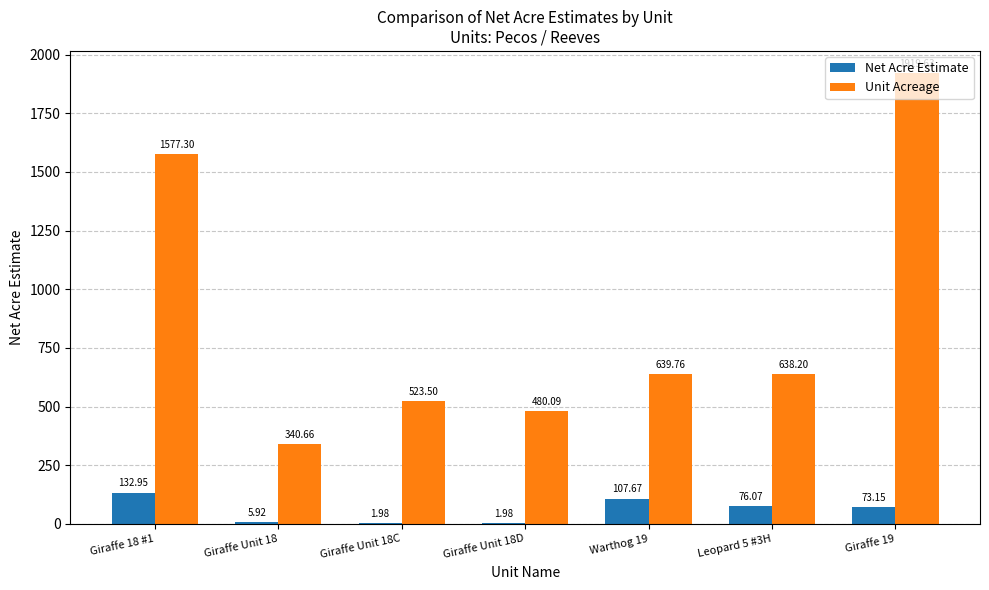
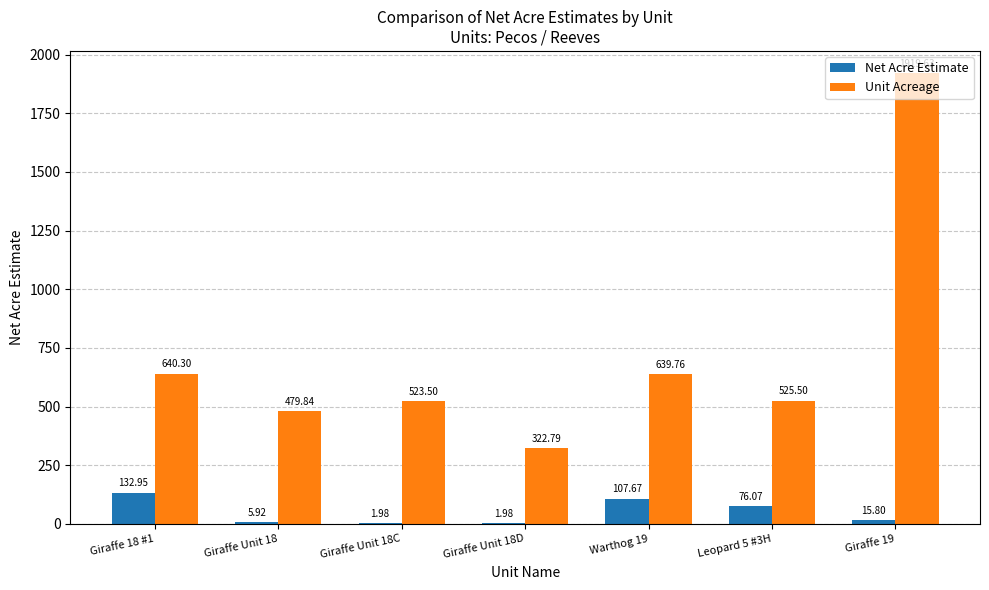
Unit Acreage, Giraffe 18 #1: 1577.30 -> 640.30
Unit Acreage, Giraffe Unit 18: 340.66 -> 479.84
Unit Acreage, Giraffe Unit 18D: 480.09 -> 322.79
Unit Acreage, Leopard 5 #3H: 638.20 -> 525.50
Net Acre Estimate, Giraffe 19: 73.15 -> 15.80
